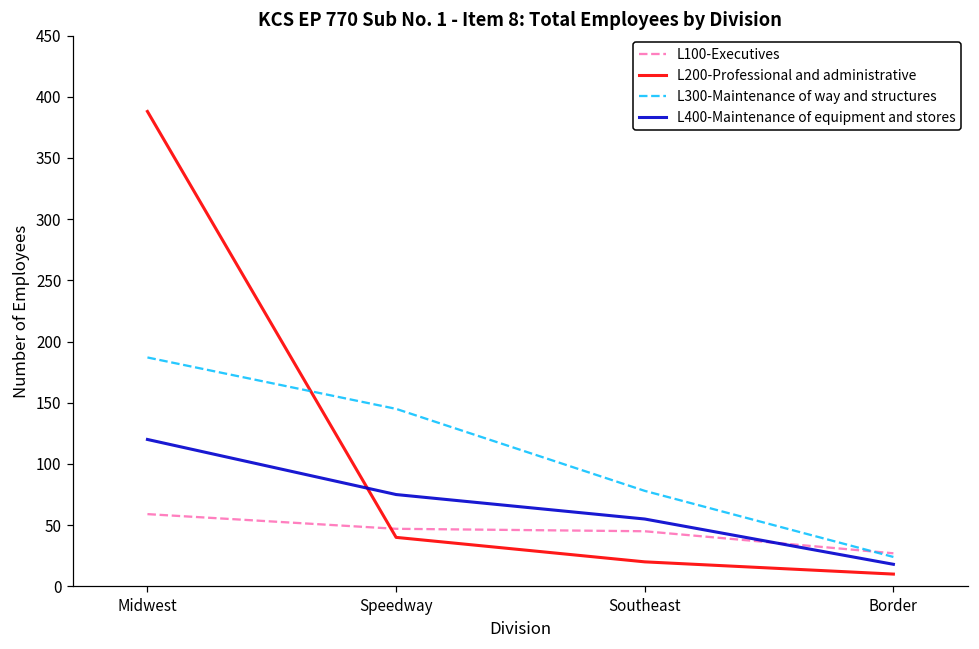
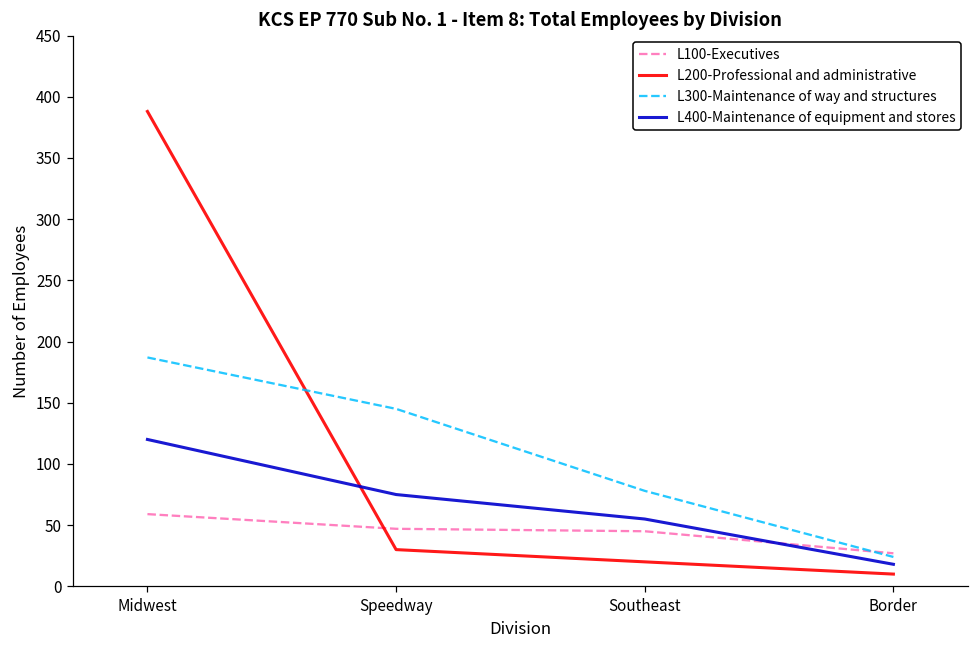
L200-Professional and administrative, Speedway: 40 -> 30
